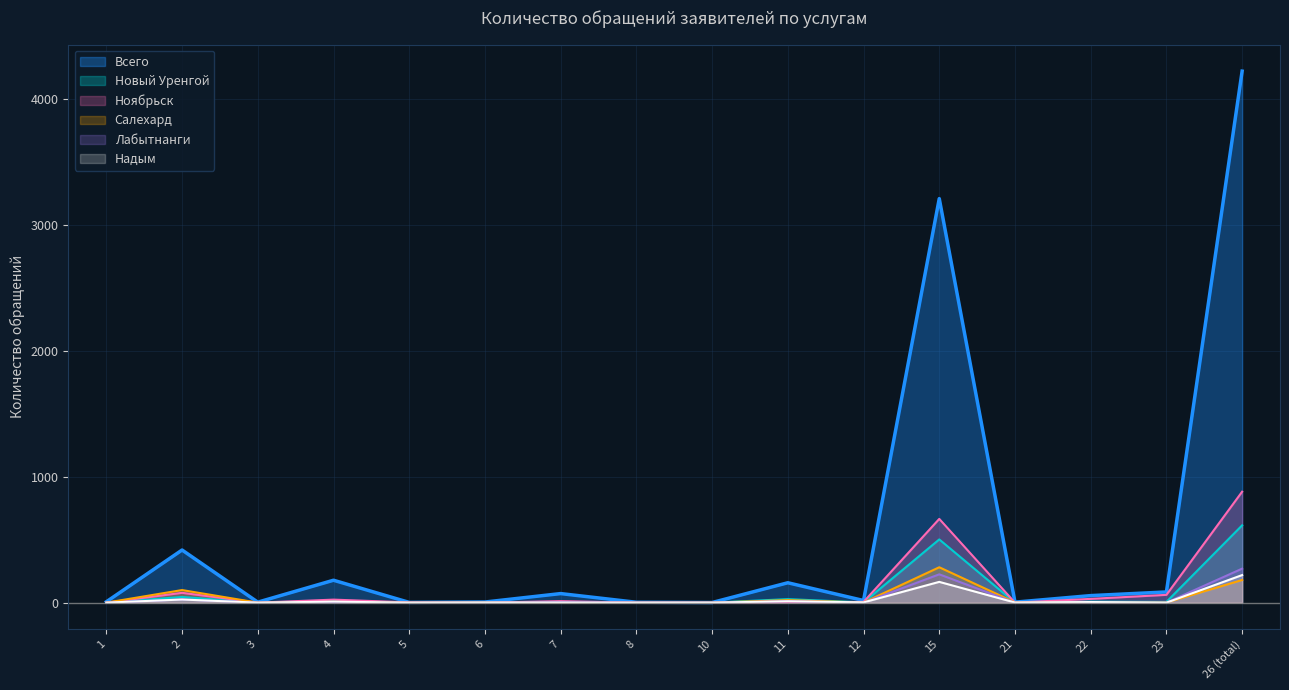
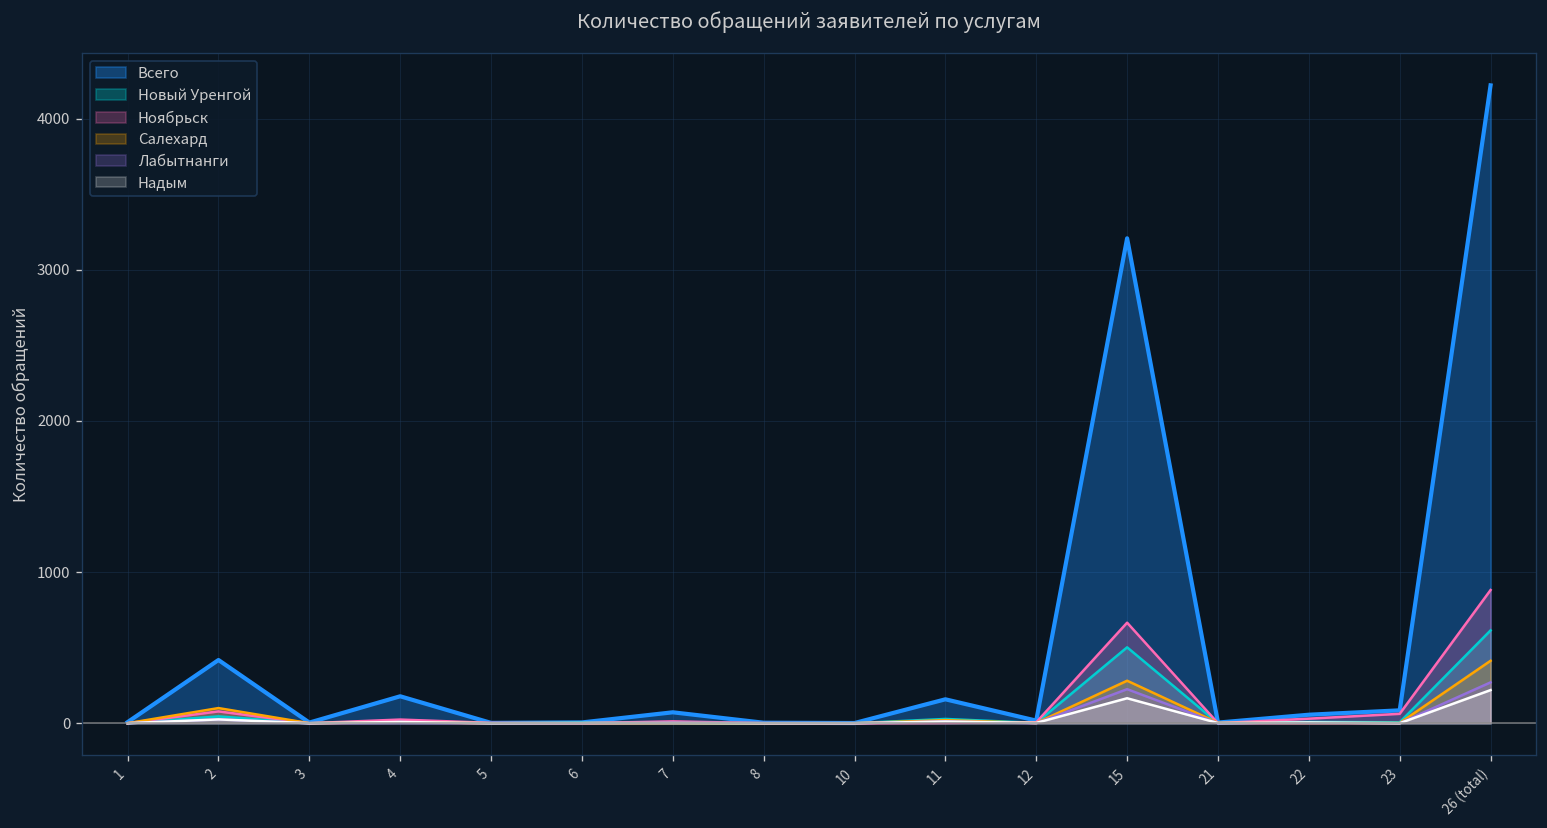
Салехард, 26 (total): 180 -> 410
